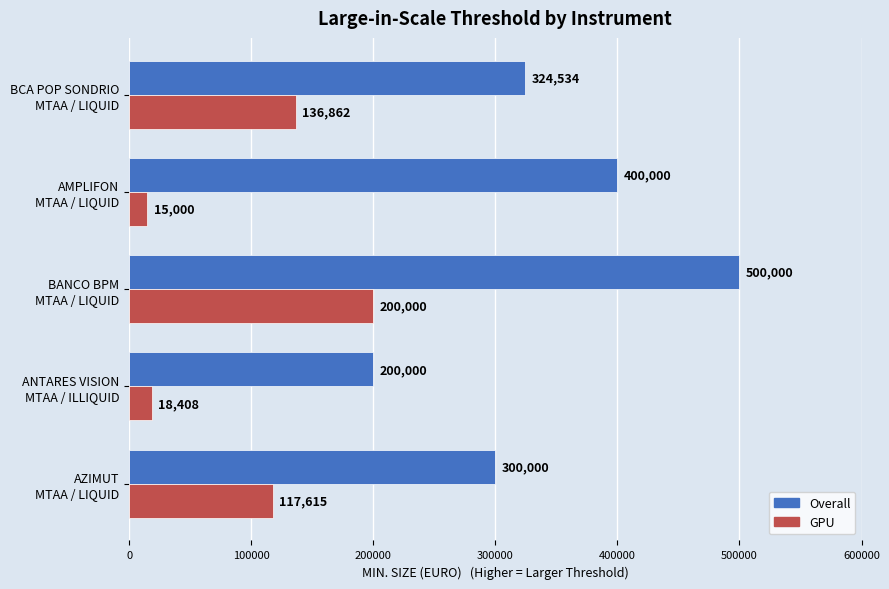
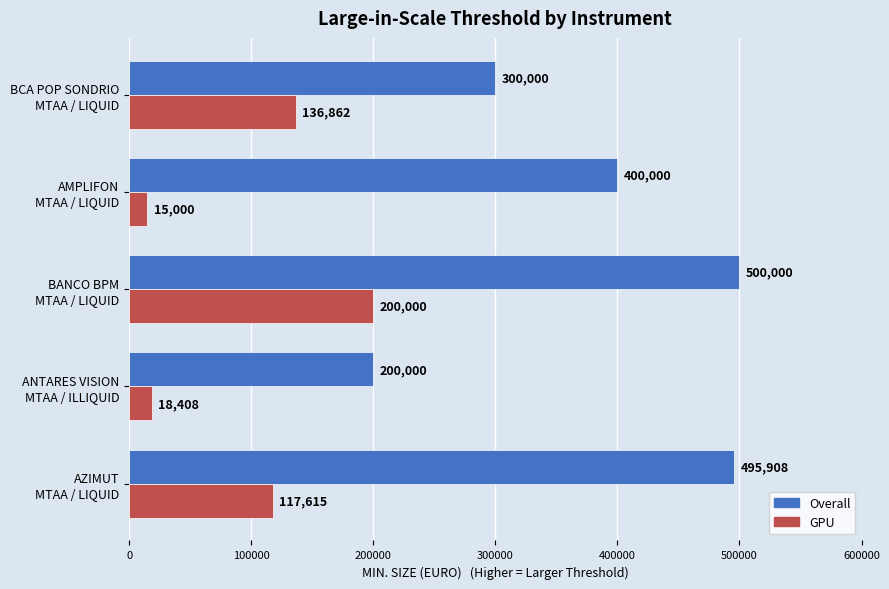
Overall, BCA POP SONDRIO MTAA / LIQUID: 324,534 -> 300,000
Overall, AZIMUT MTAA / LIQUID: 300,000 -> 495,908
